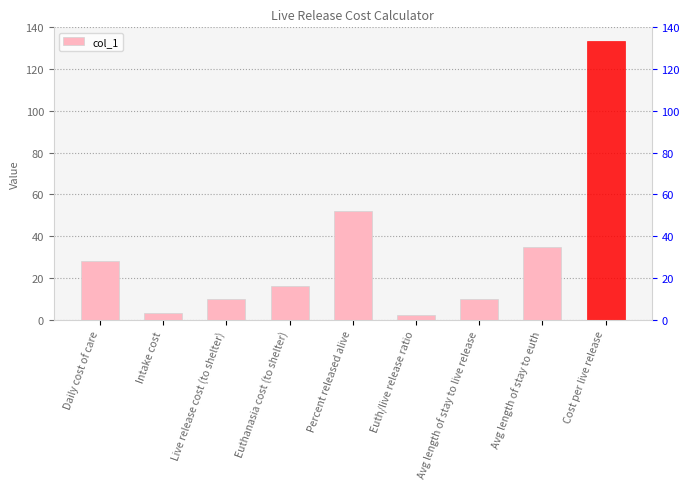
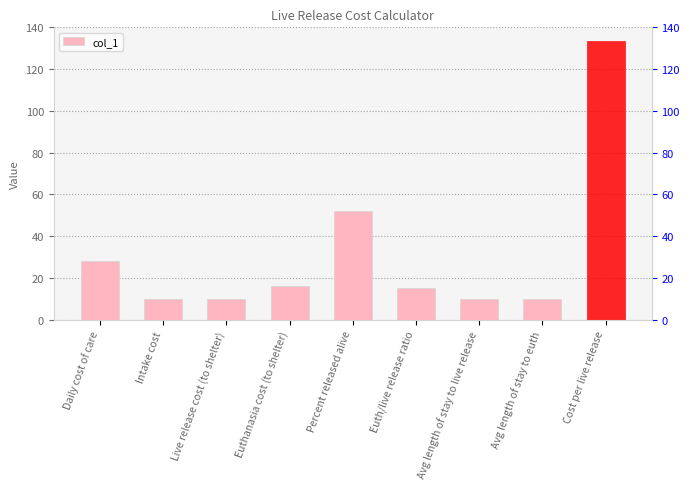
Intake cost: 3 -> 10
Euth/live release ratio: 2 -> 15
Avg length of stay to euth: 35 -> 10
